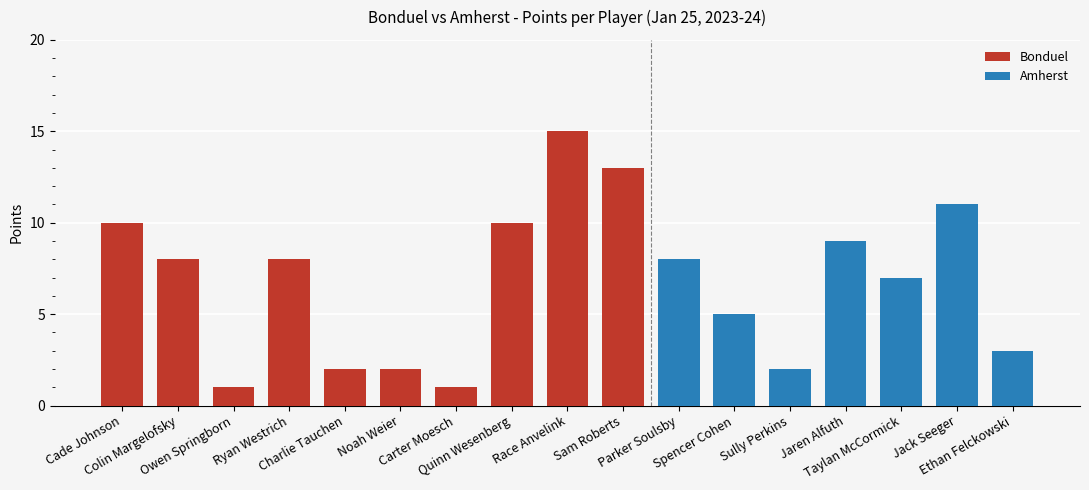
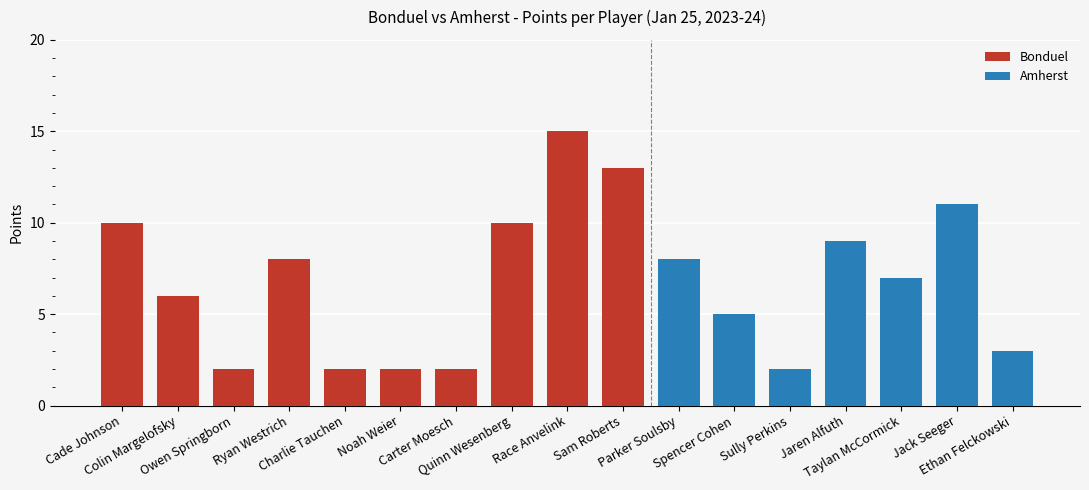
Bonduel, Colin Margelofsky: 8 -> 6
Bonduel, Owen Springborn: 1 -> 2
Bonduel, Carter Moesch: 1 -> 2
